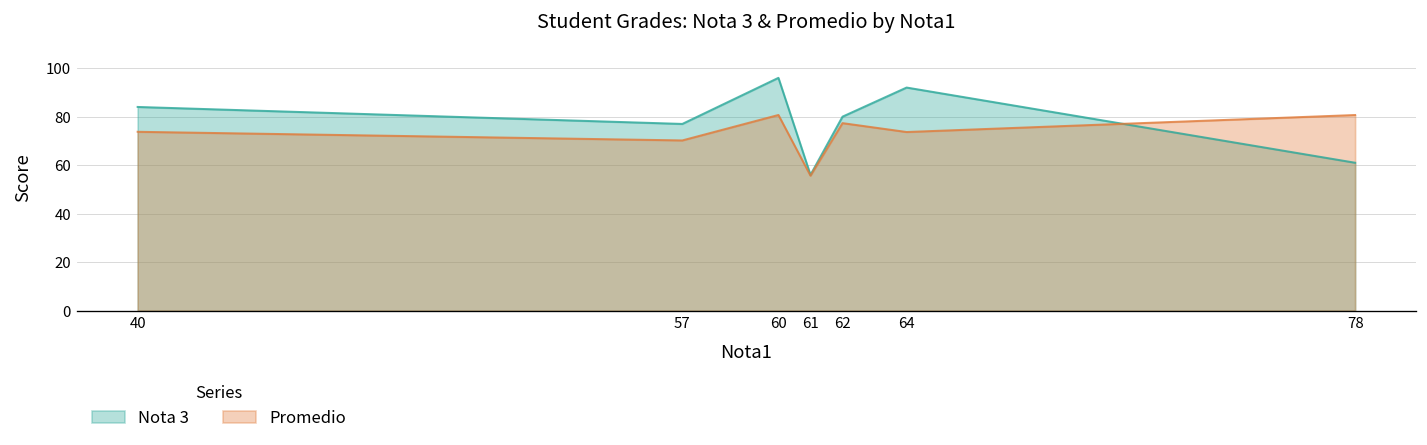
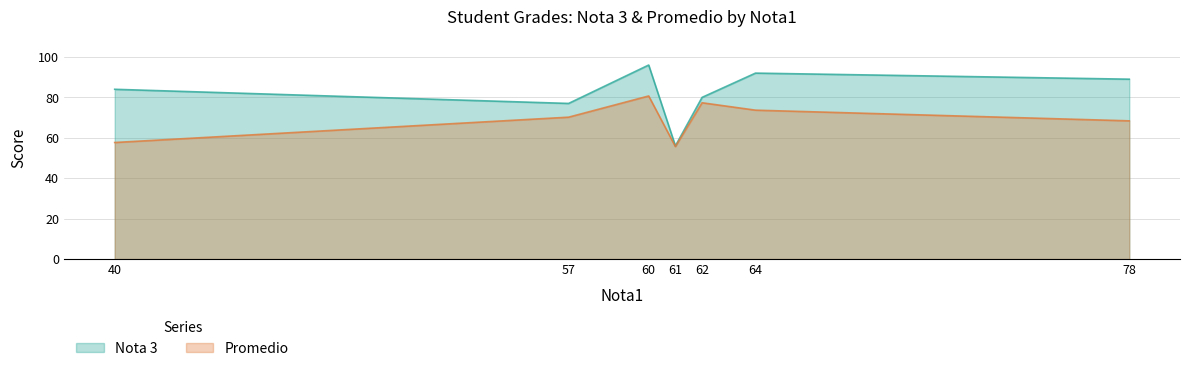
Promedio, 40: 74 -> 58
Nota 3, 78: 61 -> 89
Promedio, 78: 81 -> 68
